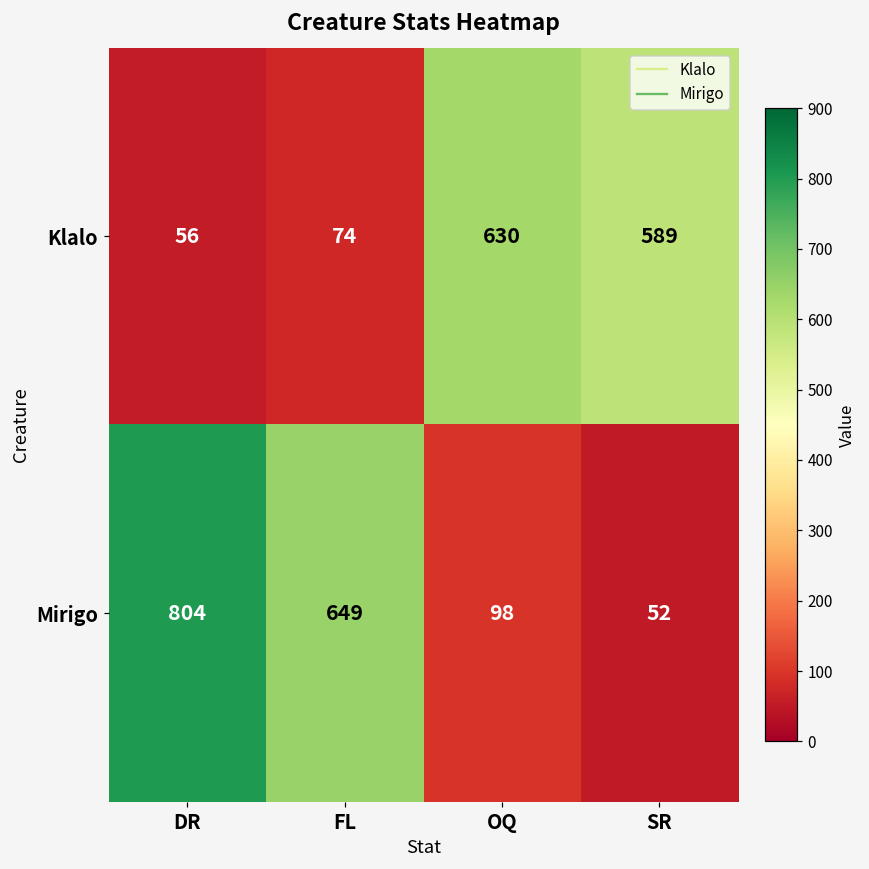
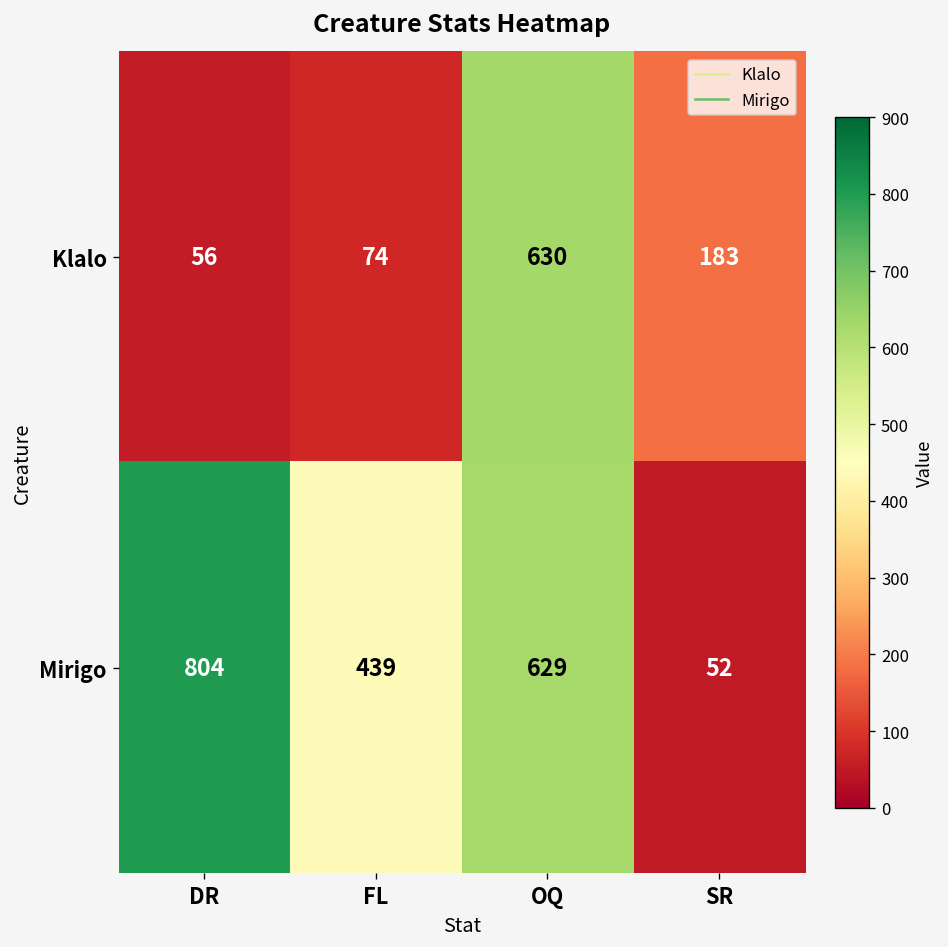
Klalo, SR: 589 -> 183
Mirigo, FL: 649 -> 439
Mirigo, OQ: 98 -> 629
